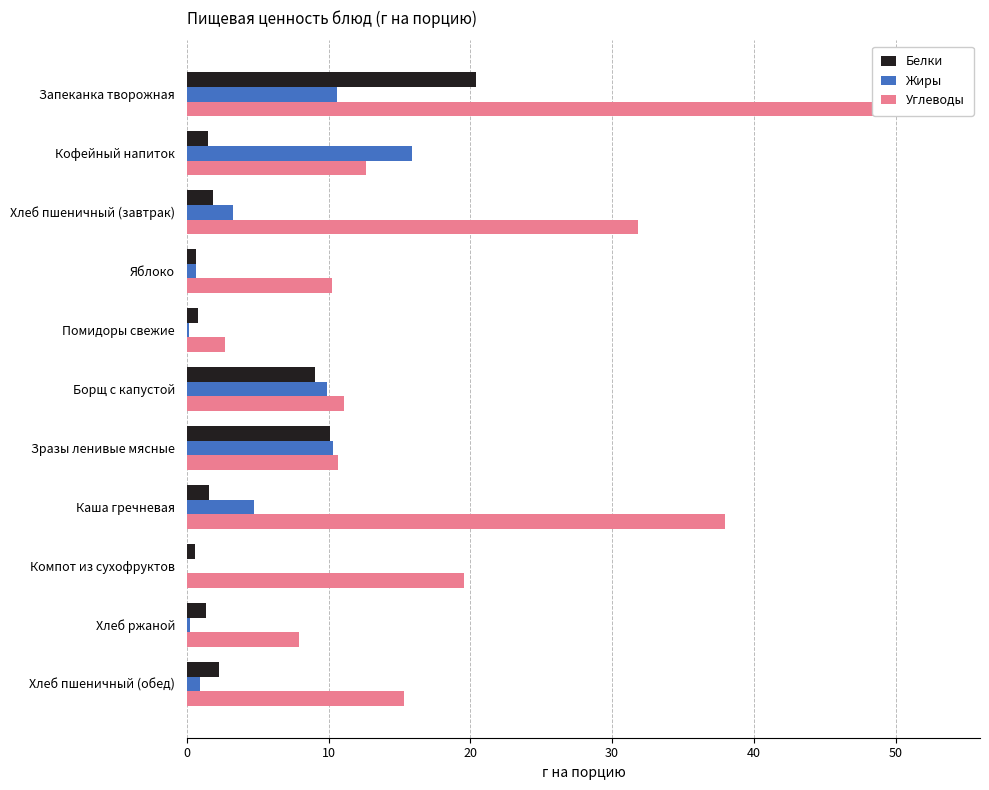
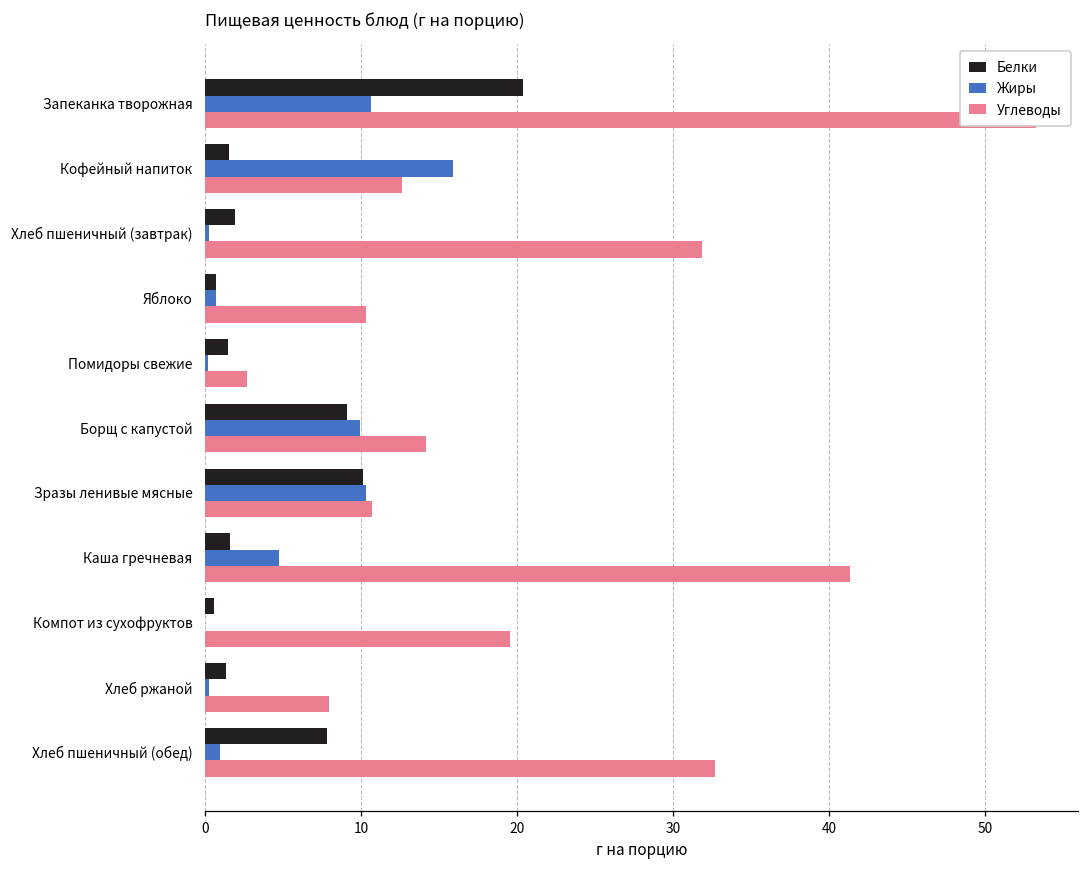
Жиры, Хлеб пшеничный (завтрак): 3.2 -> 0.3
Белки, Помидоры свежие: 0.8 -> 1.5
Углеводы, Борщ с капустой: 11.1 -> 14.1
Углеводы, Каша гречневая: 38.0 -> 41.3
Белки, Хлеб пшеничный (обед): 2.3 -> 7.8
Углеводы, Хлеб пшеничный (обед): 15.3 -> 32.7
